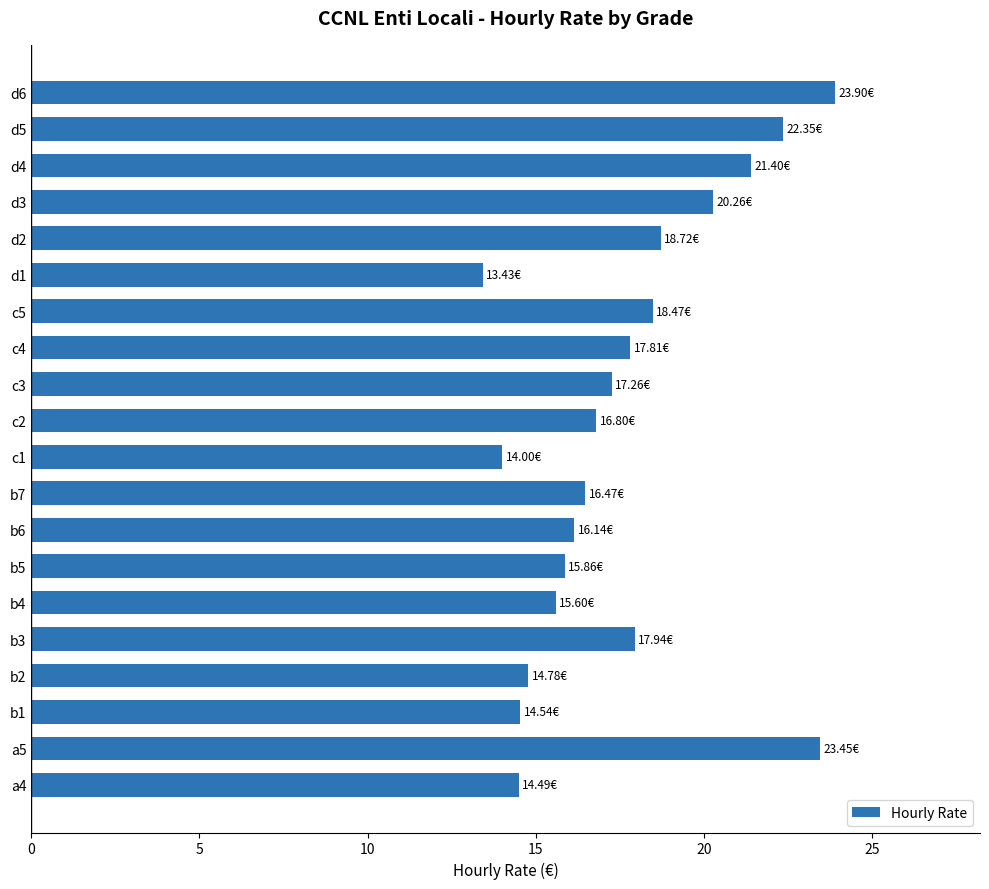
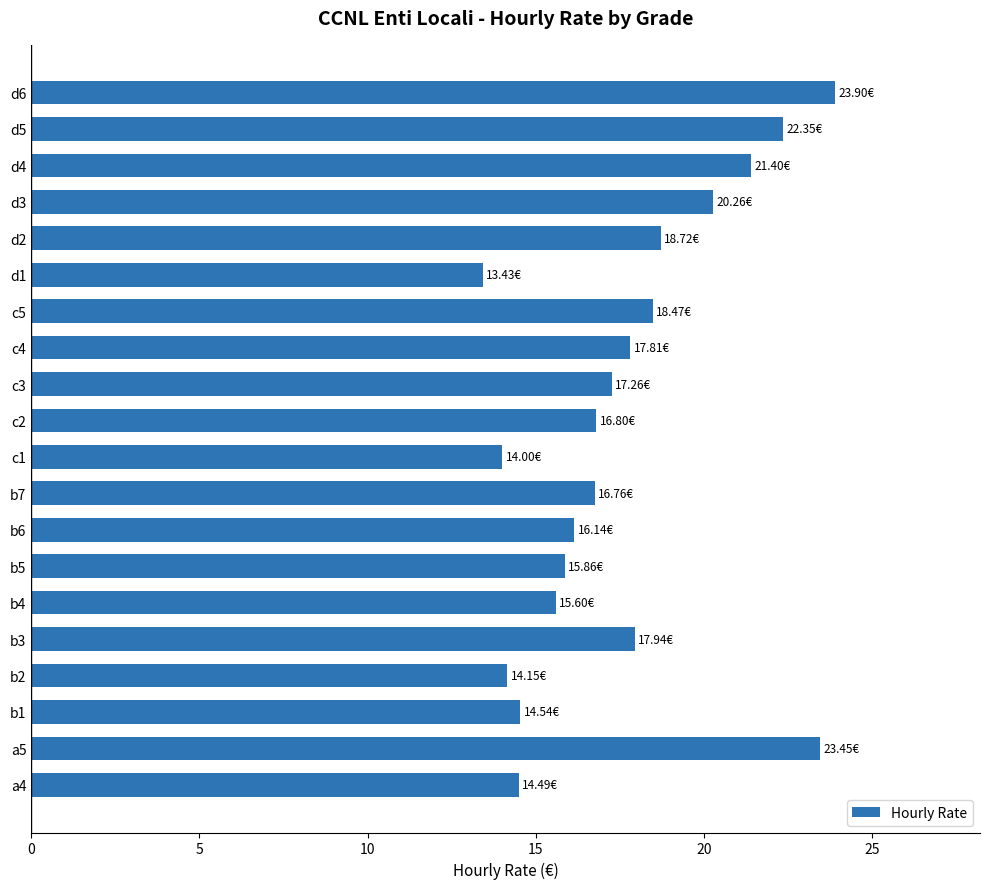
b7: 16.47€ -> 16.76€
b2: 14.78€ -> 14.15€
